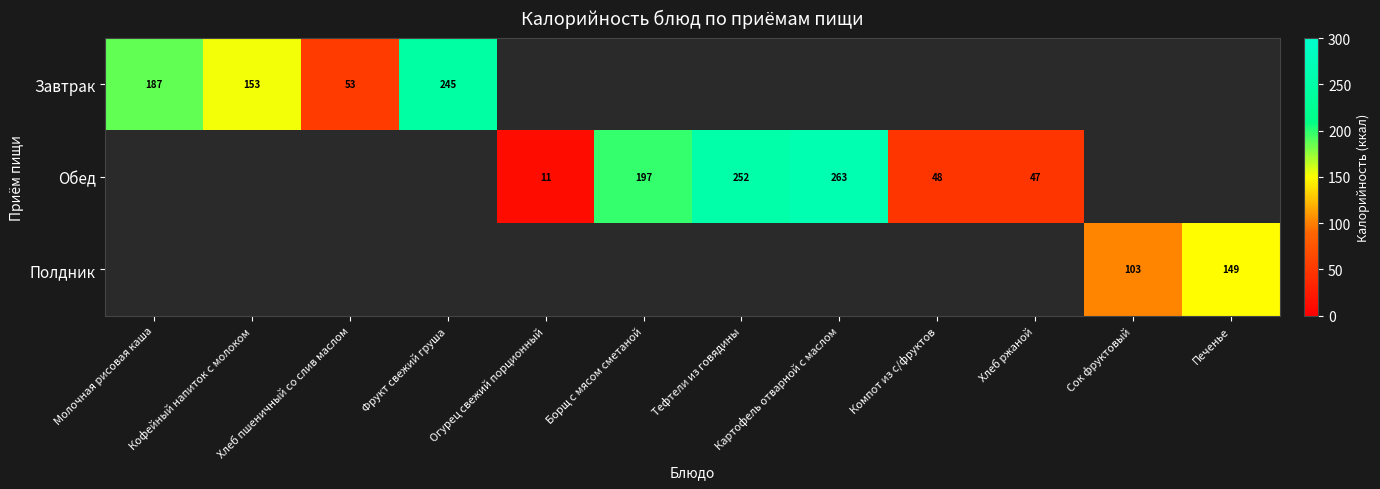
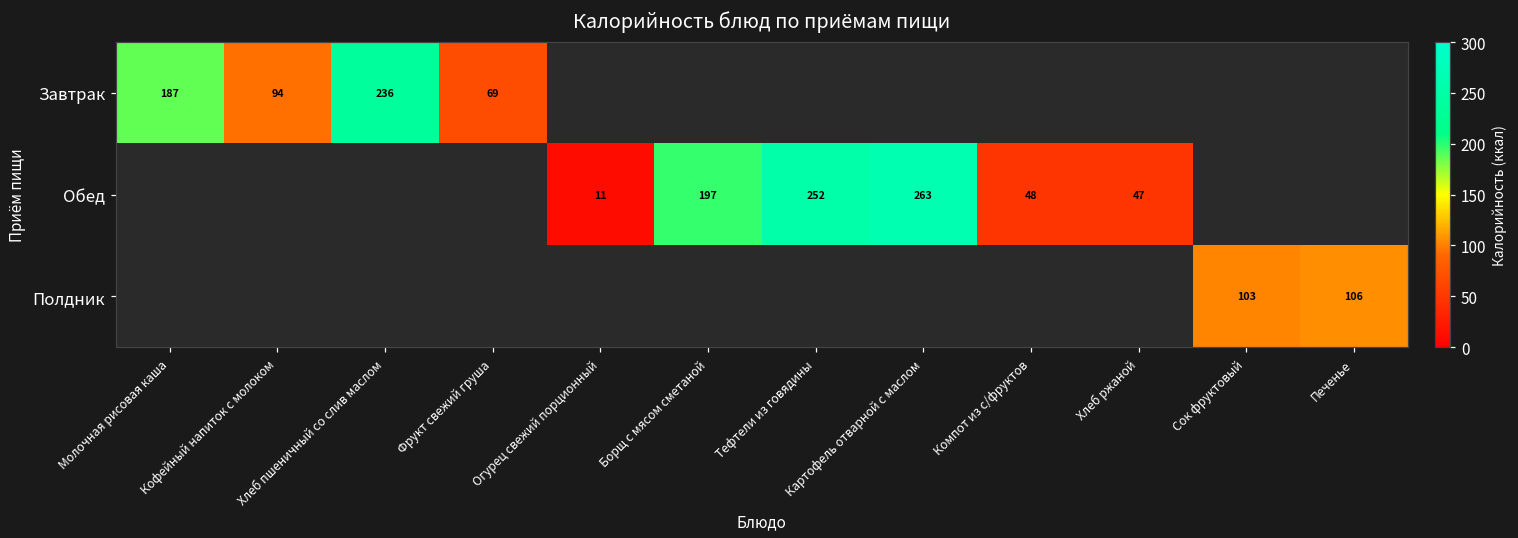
Завтрак, Кофейный напиток с молоком: 153 -> 94
Завтрак, Хлеб пшеничный со слив маслом: 53 -> 236
Завтрак, Фрукт свежий груша: 245 -> 69
Полдник, Печенье: 149 -> 106
